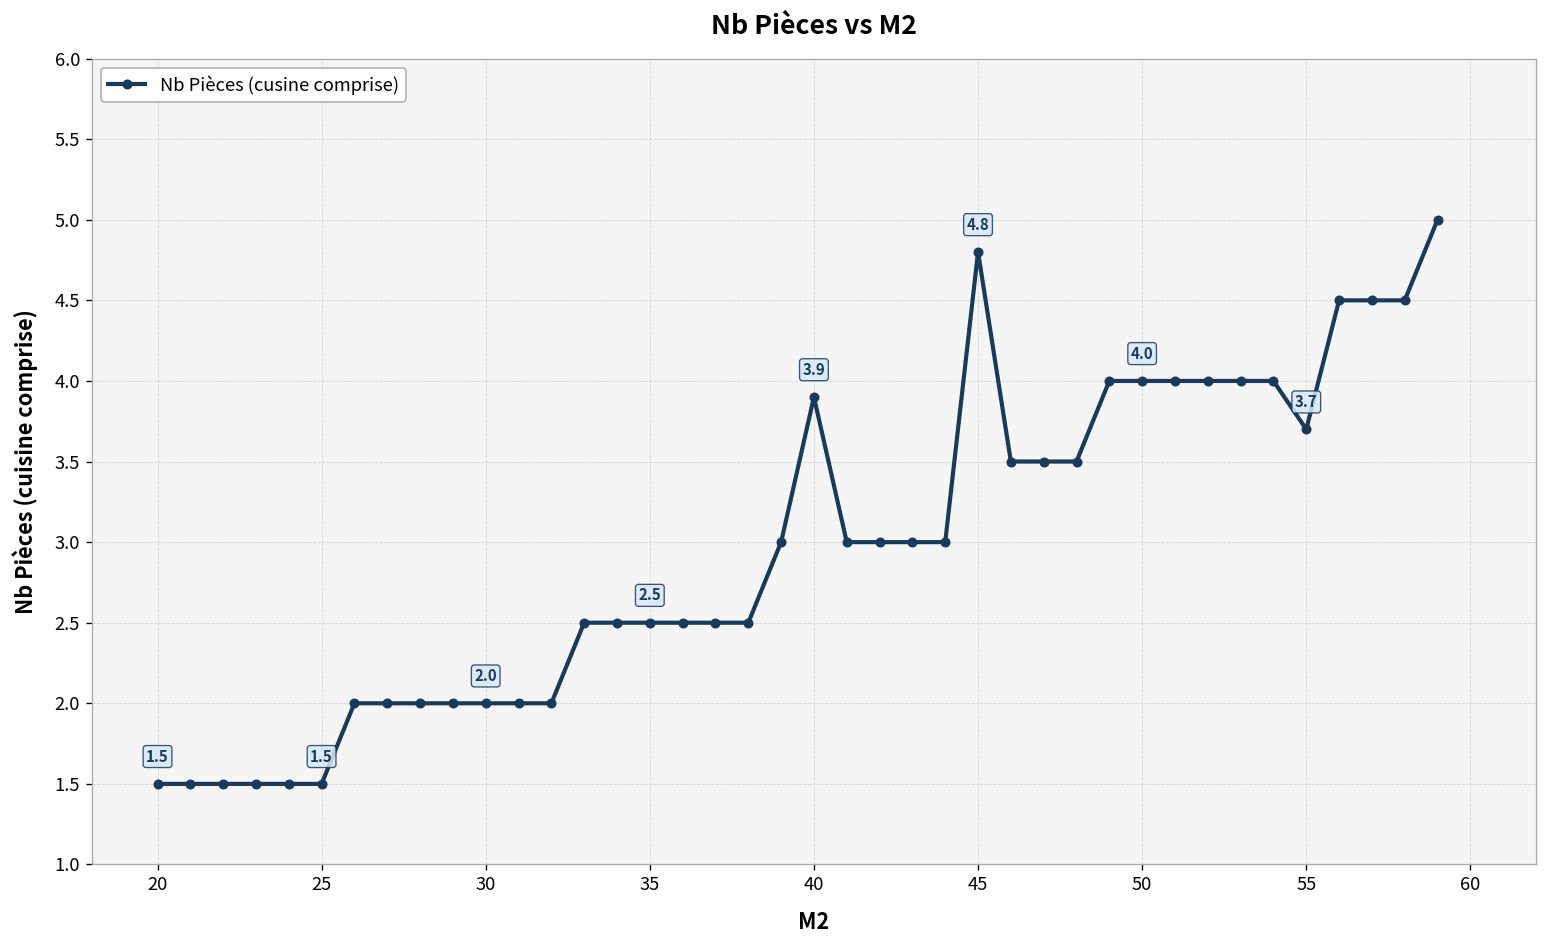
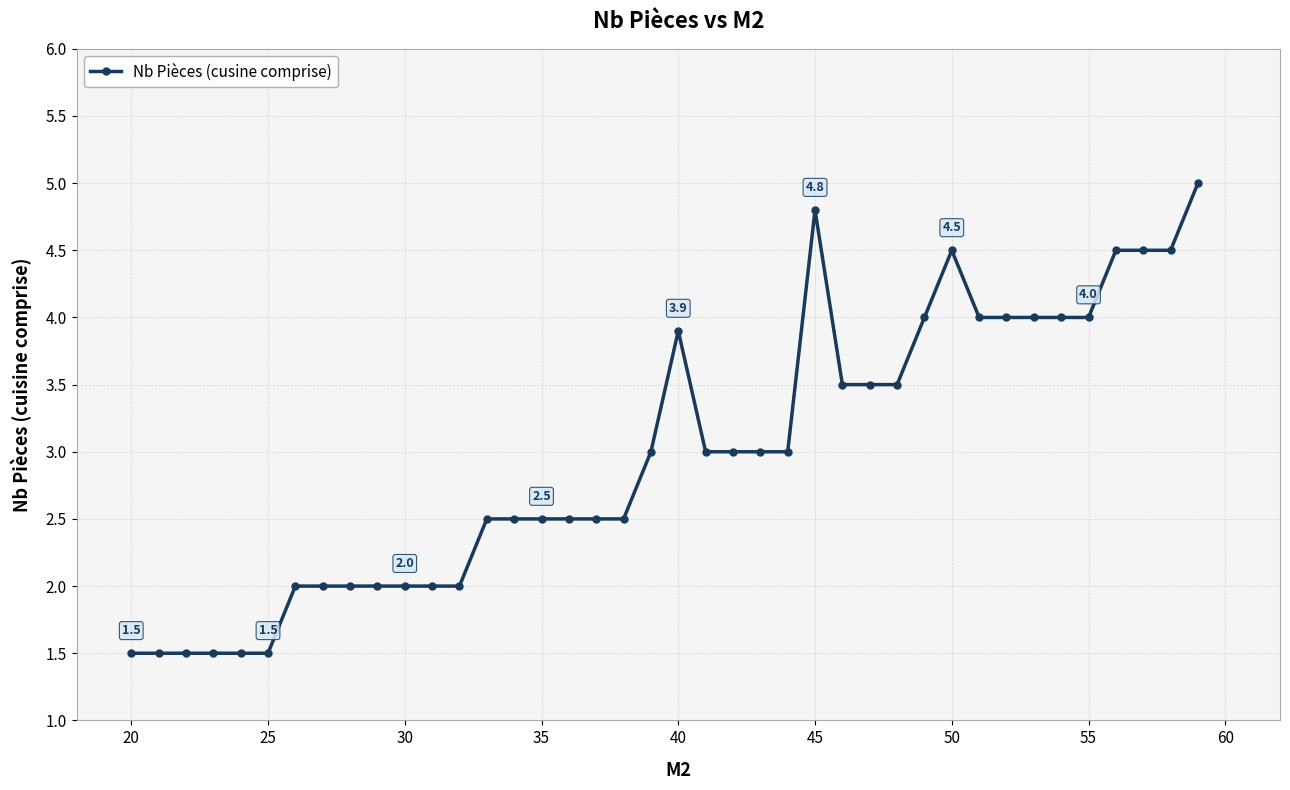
50: 4.0 -> 4.5
55: 3.7 -> 4.0
